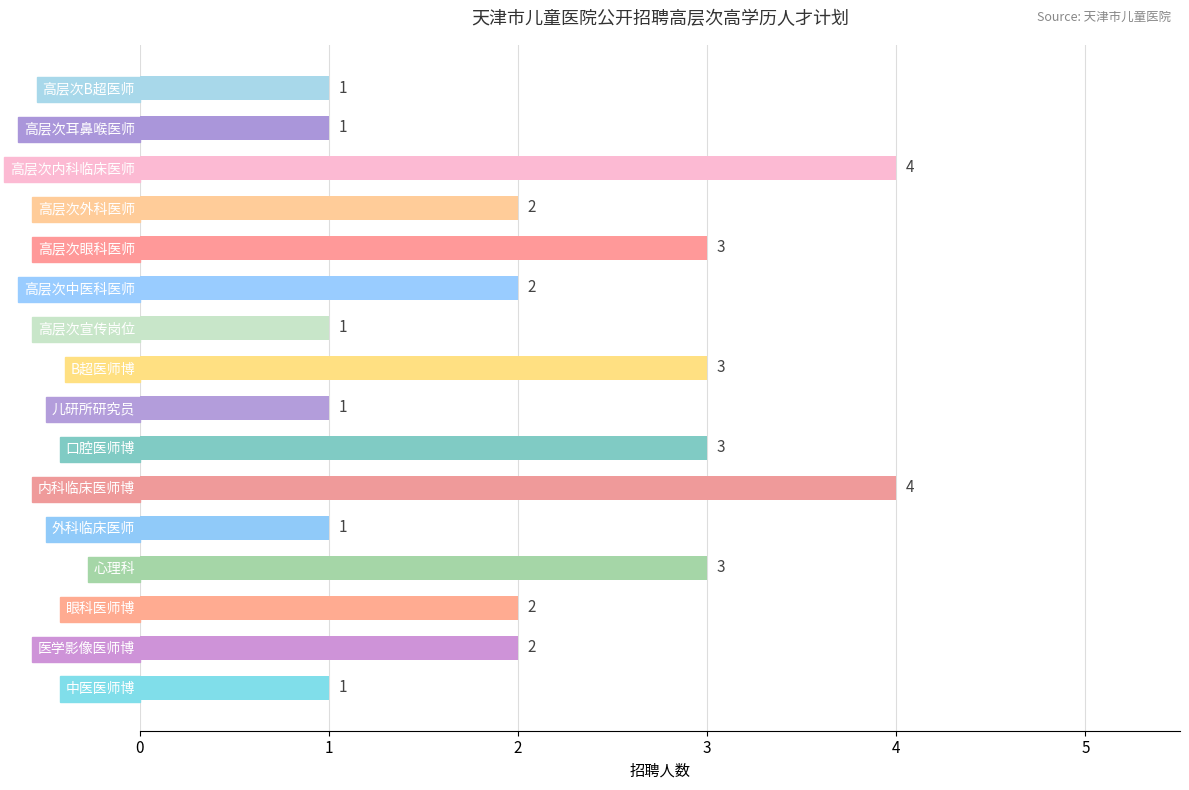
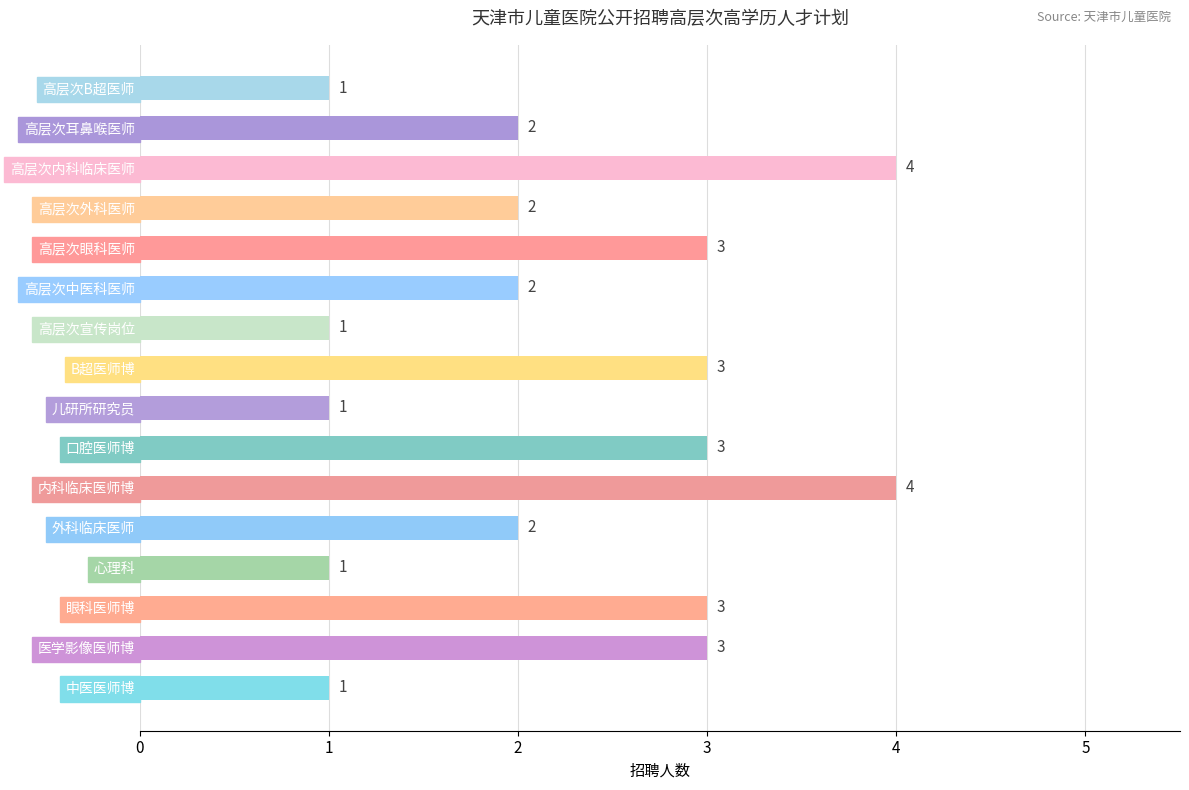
高层次耳鼻喉医师: 1 -> 2
外科临床医师: 1 -> 2
心理科: 3 -> 1
眼科医师博: 2 -> 3
医学影像医师博: 2 -> 3
